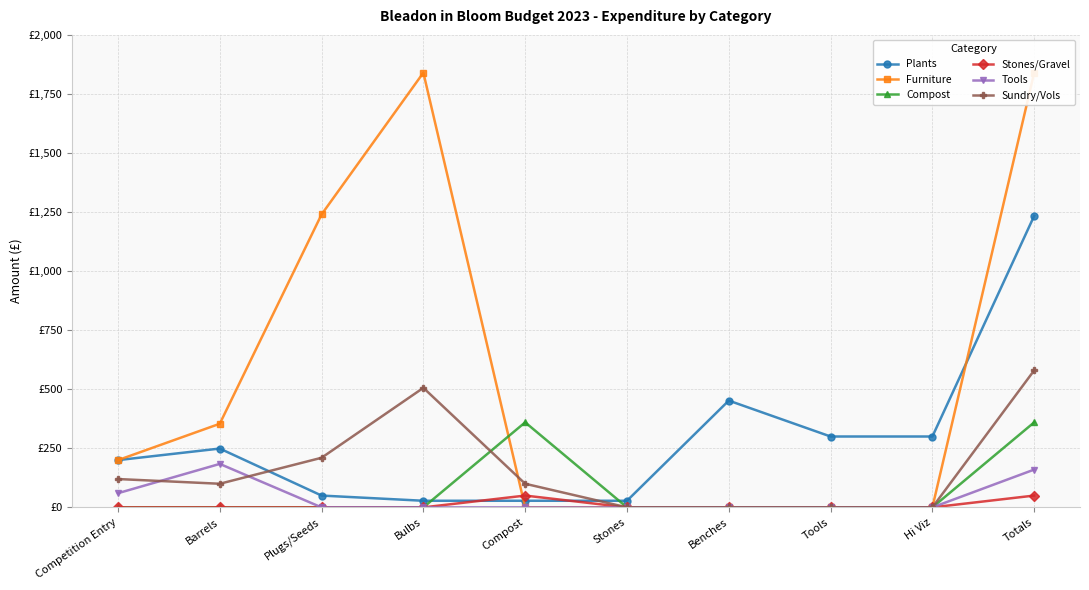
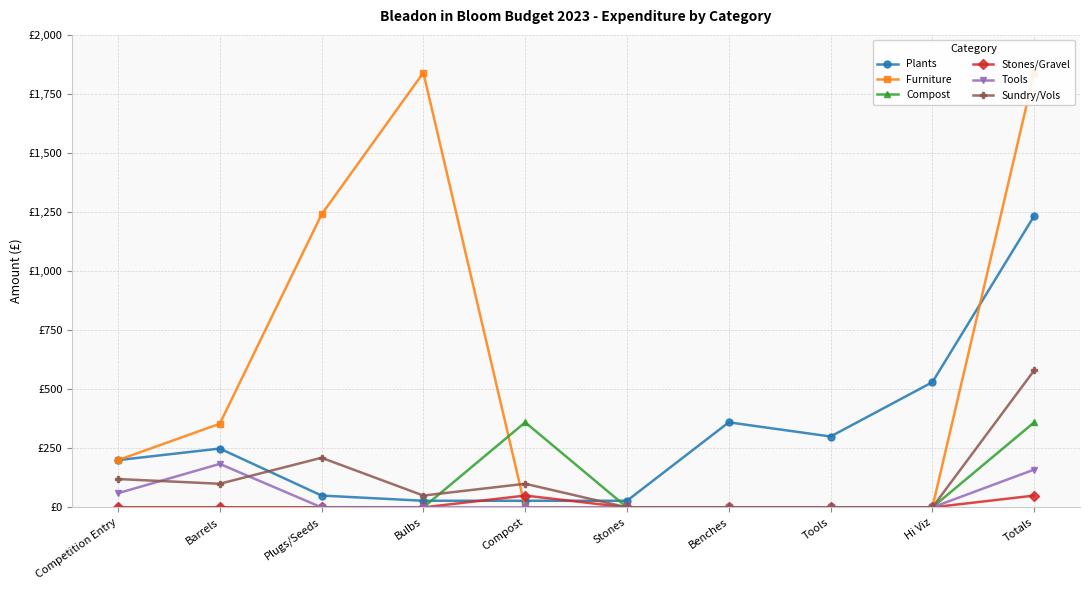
Sundry/Vols, Bulbs: £510 -> £50
Plants, Benches: £450 -> £360
Plants, Hi Viz: £300 -> £530
